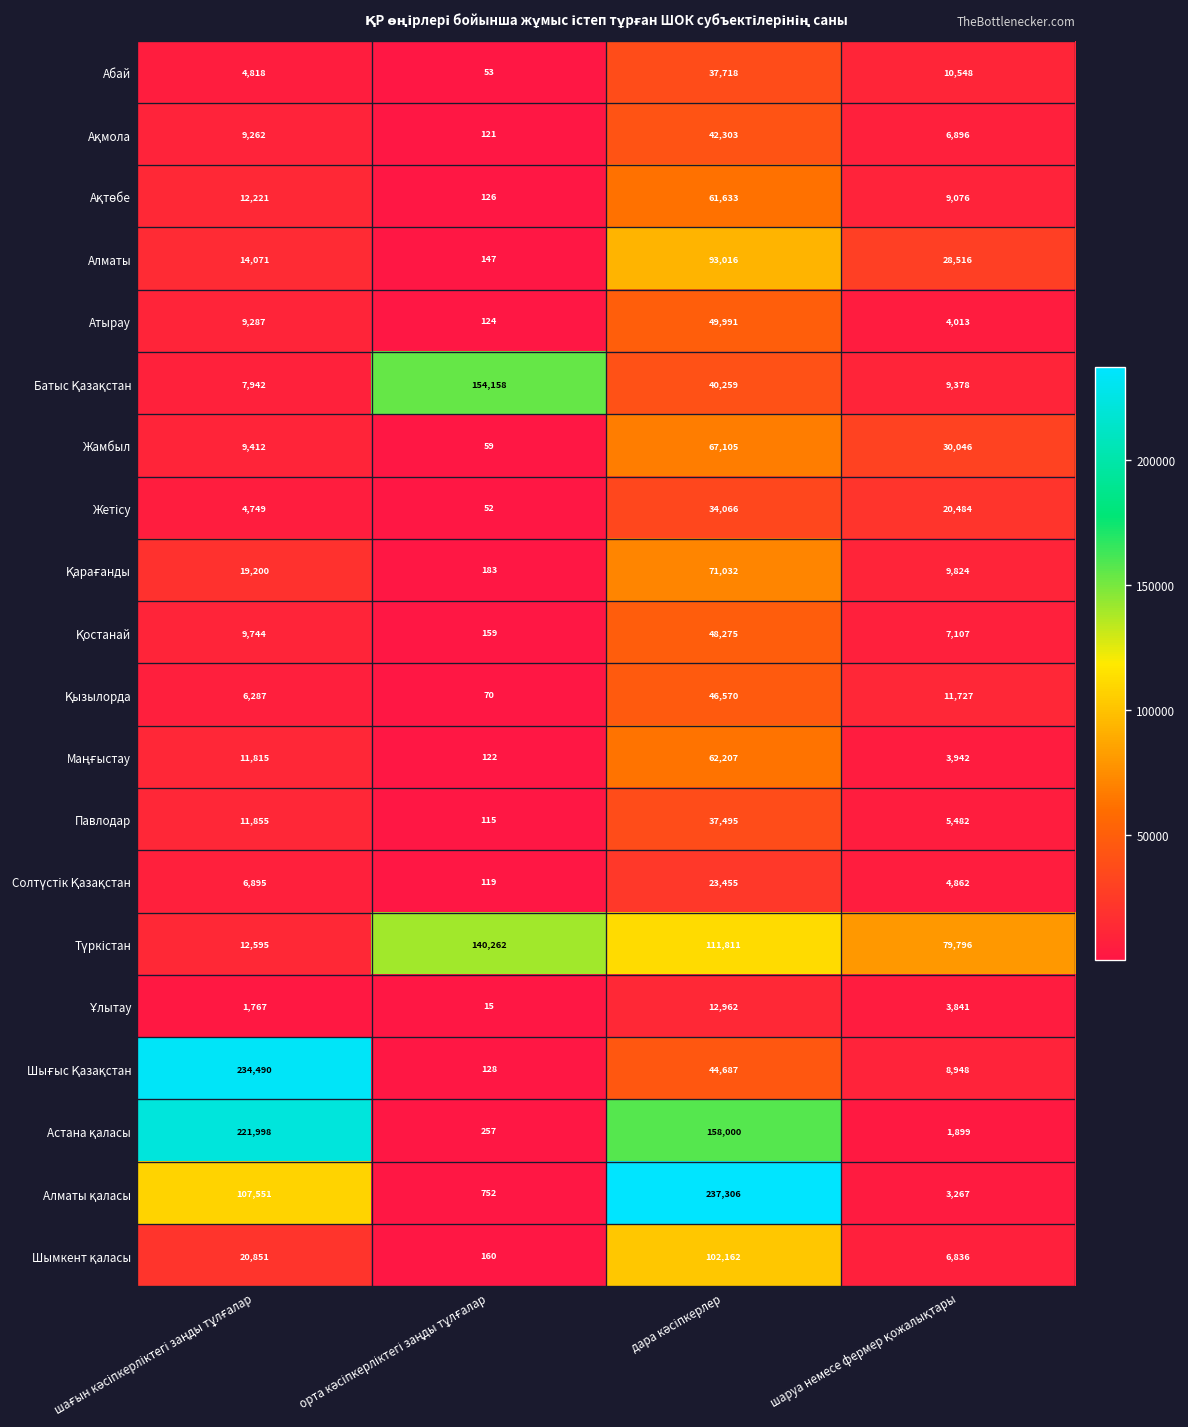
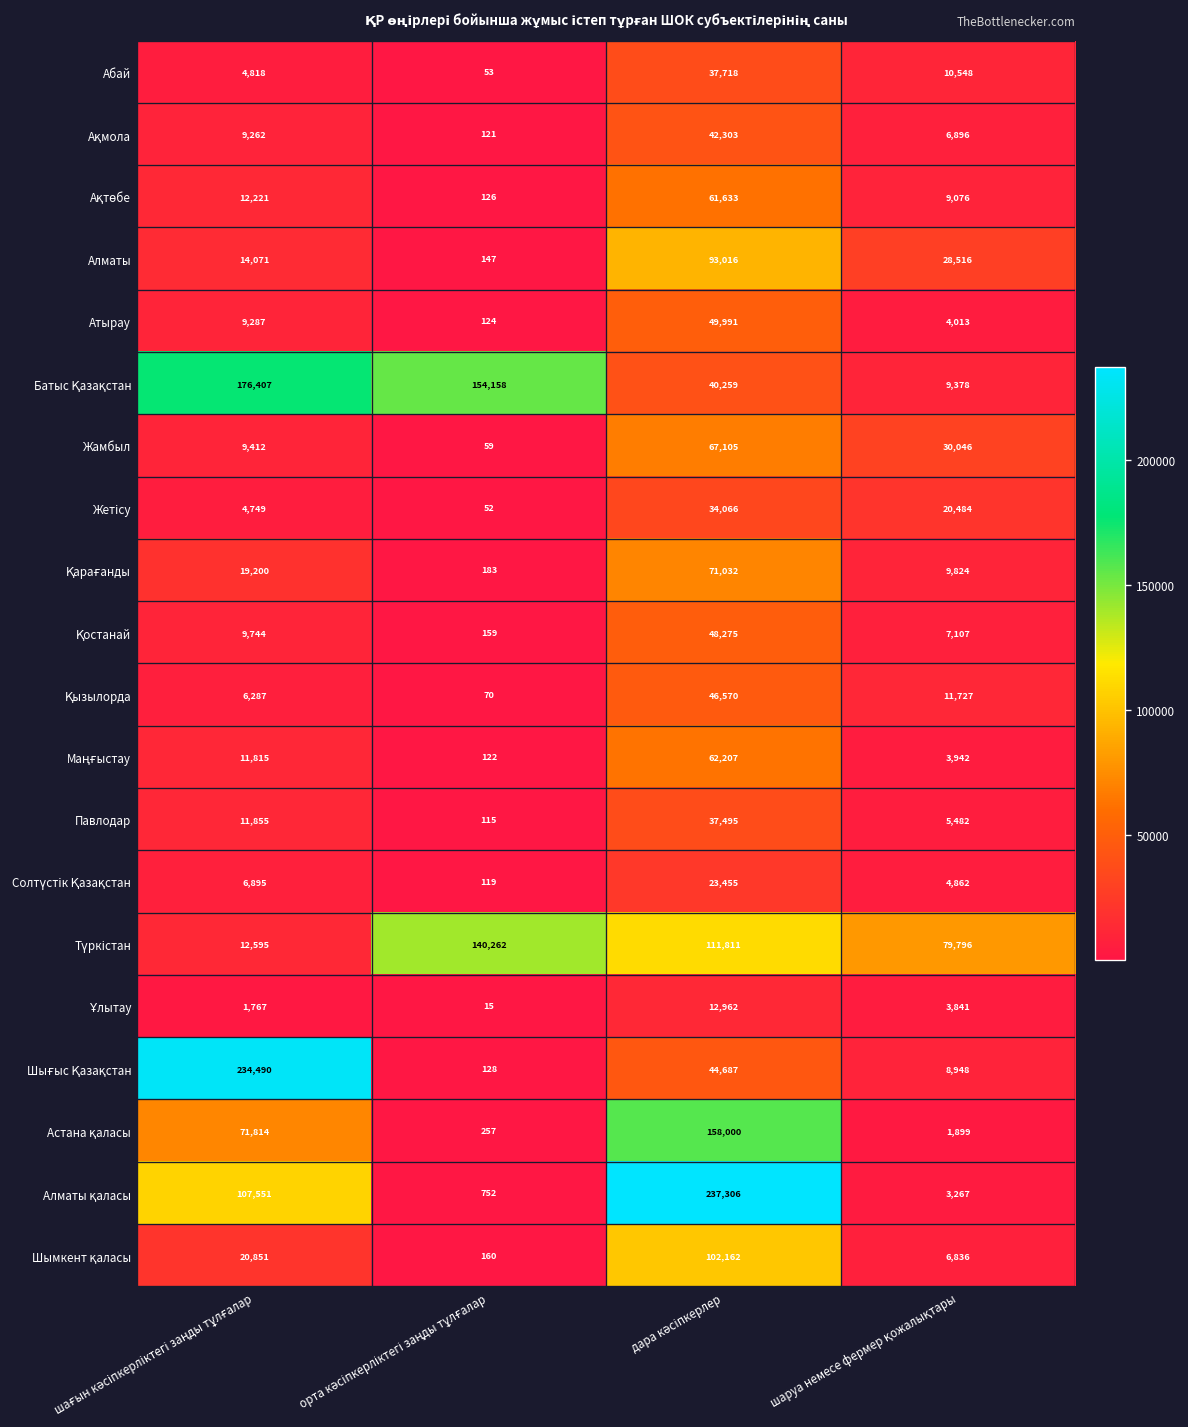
Батыс Қазақстан, шағын кәсіпкерліктегі заңды тұлғалар: 7,942 -> 176,407
Астана қаласы, шағын кәсіпкерліктегі заңды тұлғалар: 221,998 -> 71,814
